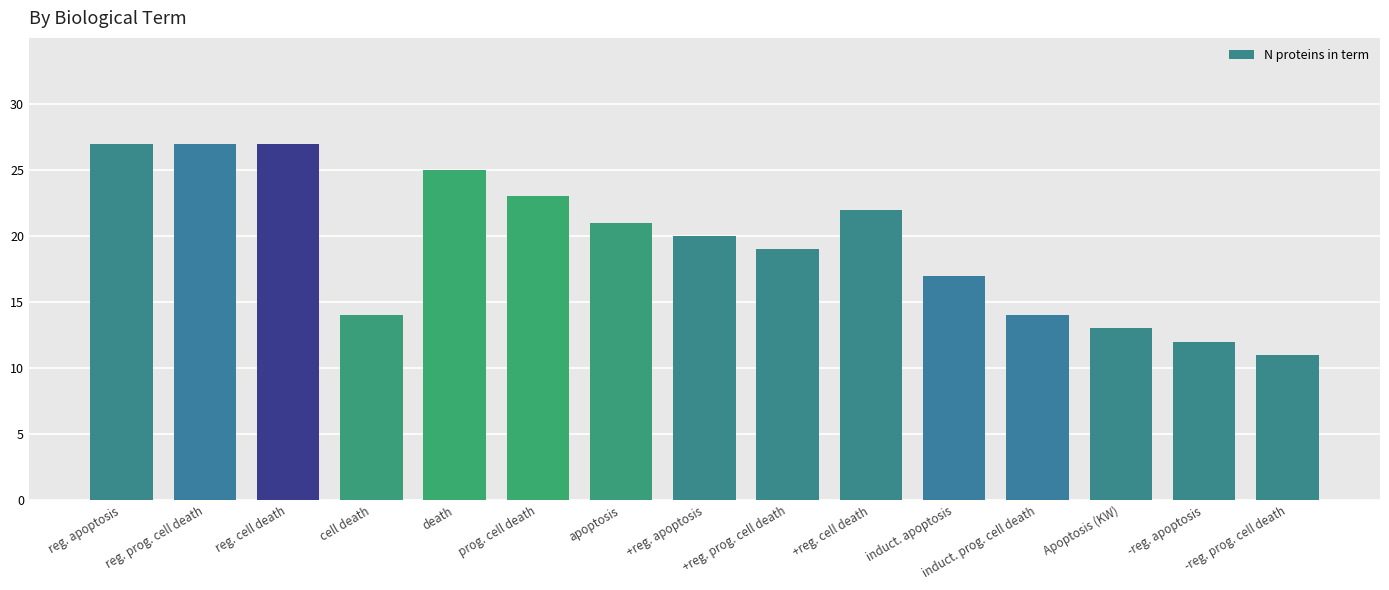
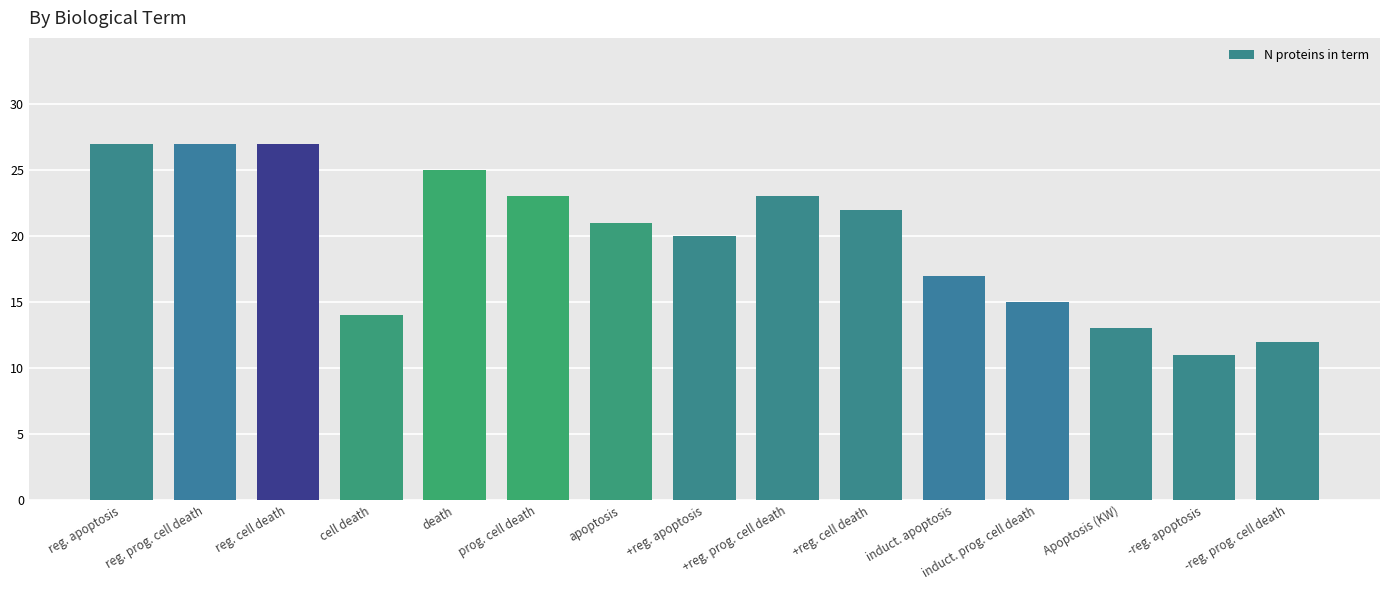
+reg. prog. cell death: 19 -> 23
induct. prog. cell death: 14 -> 15
-reg. apoptosis: 12 -> 11
-reg. prog. cell death: 11 -> 12
